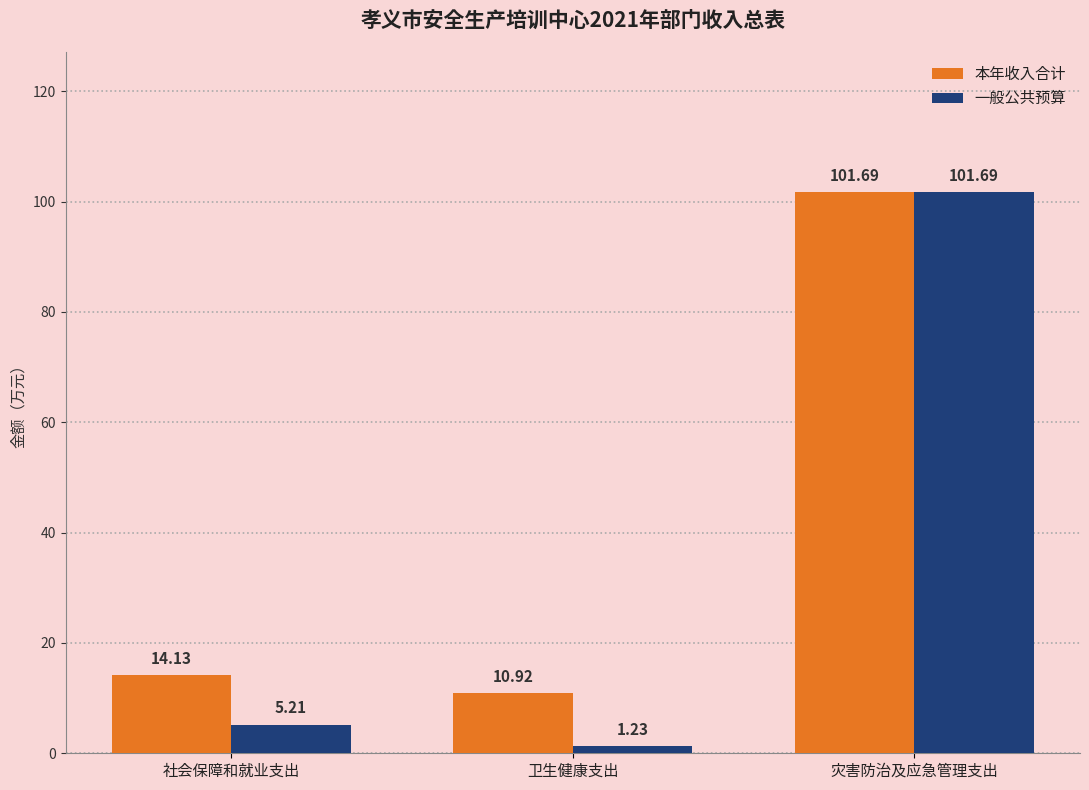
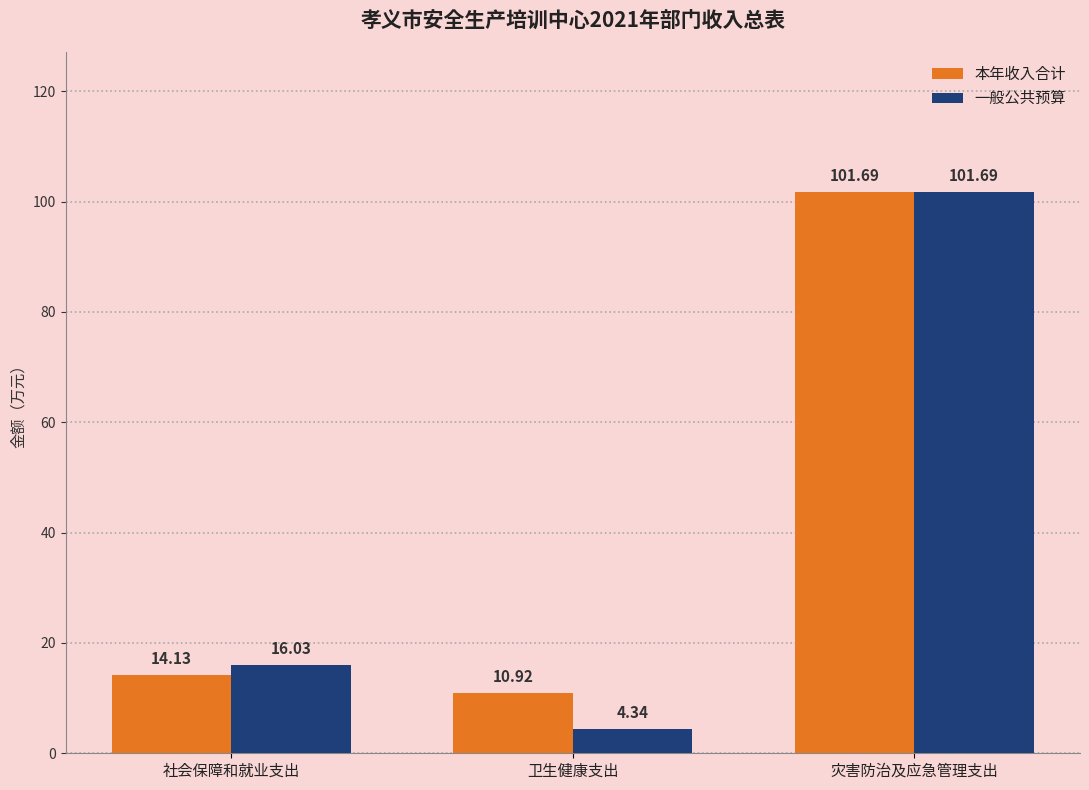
一般公共预算, 社会保障和就业支出: 5.21 -> 16.03
一般公共预算, 卫生健康支出: 1.23 -> 4.34
